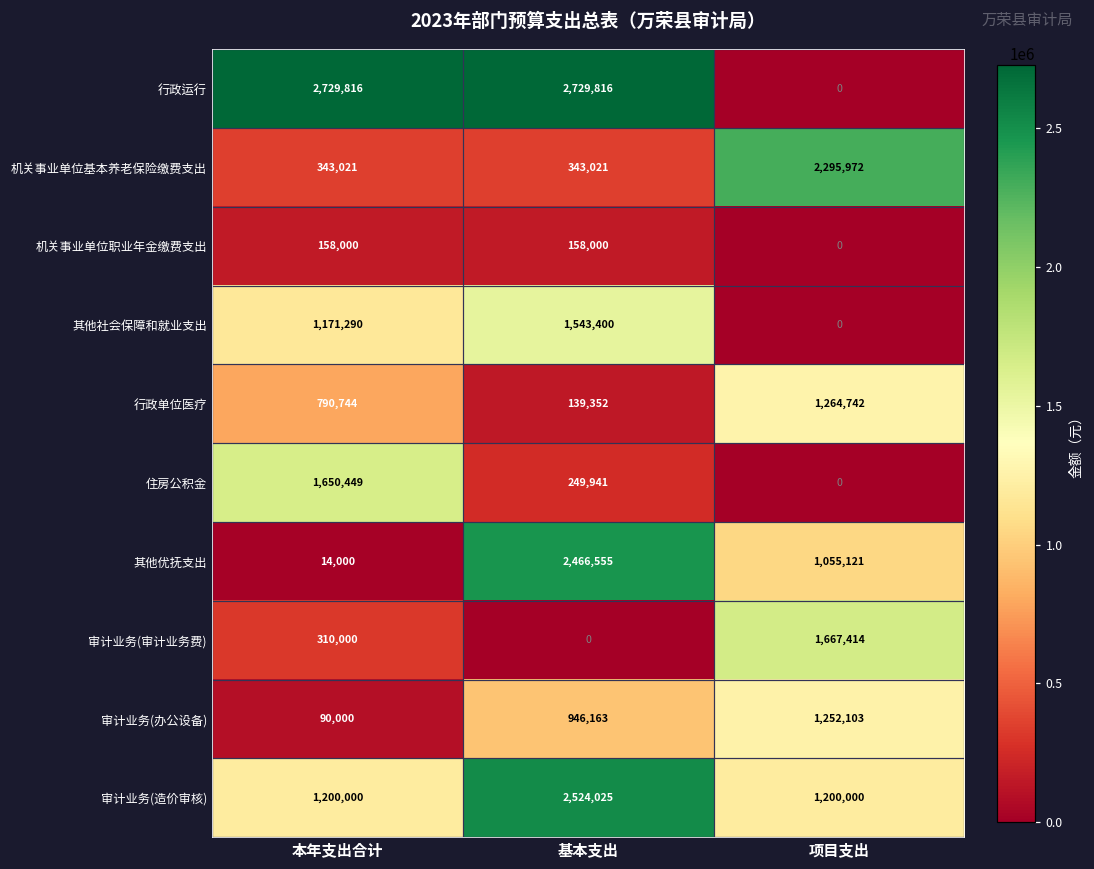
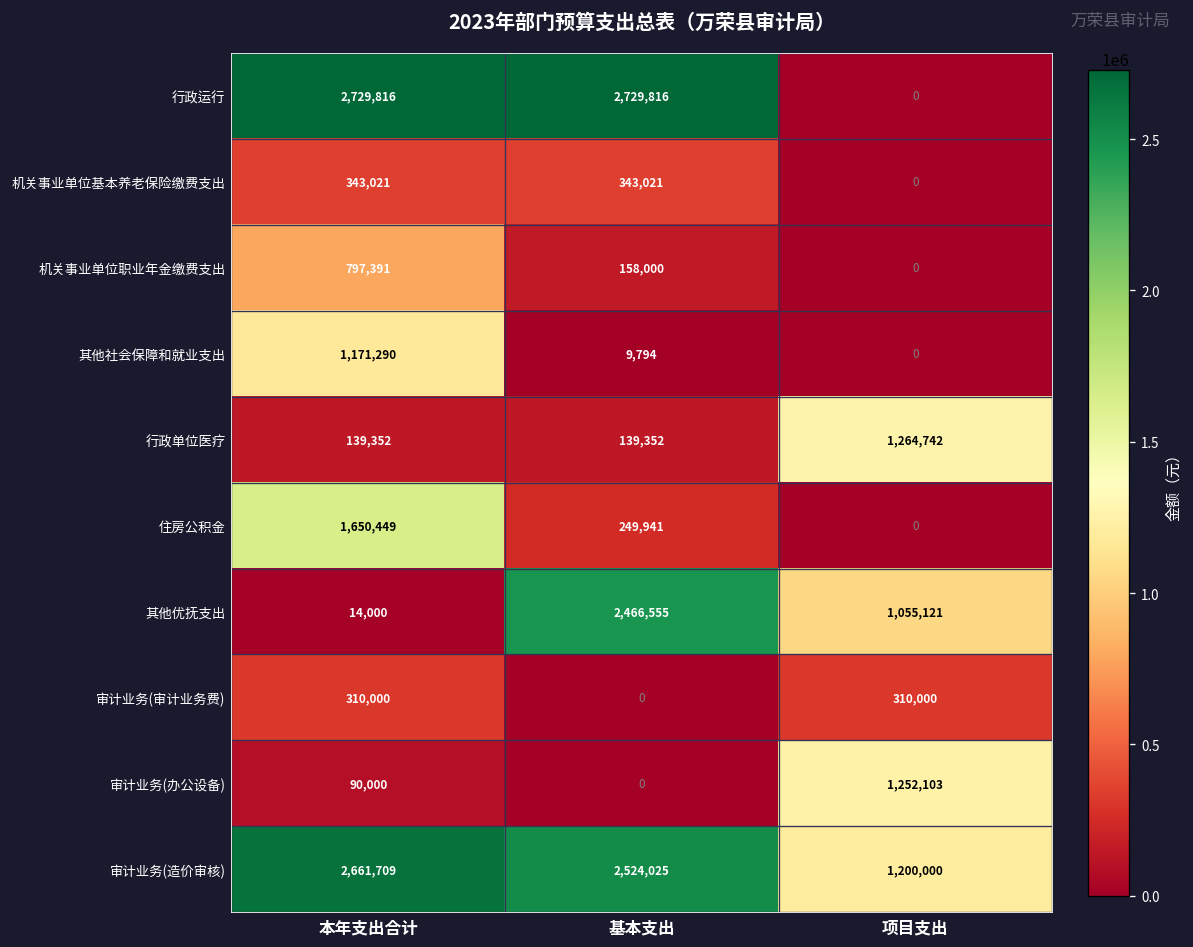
机关事业单位基本养老保险缴费支出, 项目支出: 2,295,972 -> 0
机关事业单位职业年金缴费支出, 本年支出合计: 158,000 -> 797,391
其他社会保障和就业支出, 基本支出: 1,543,400 -> 9,794
行政单位医疗, 本年支出合计: 790,744 -> 139,352
审计业务(审计业务费), 项目支出: 1,667,414 -> 310,000
审计业务(办公设备), 基本支出: 946,163 -> 0
审计业务(造价审核), 本年支出合计: 1,200,000 -> 2,661,709
